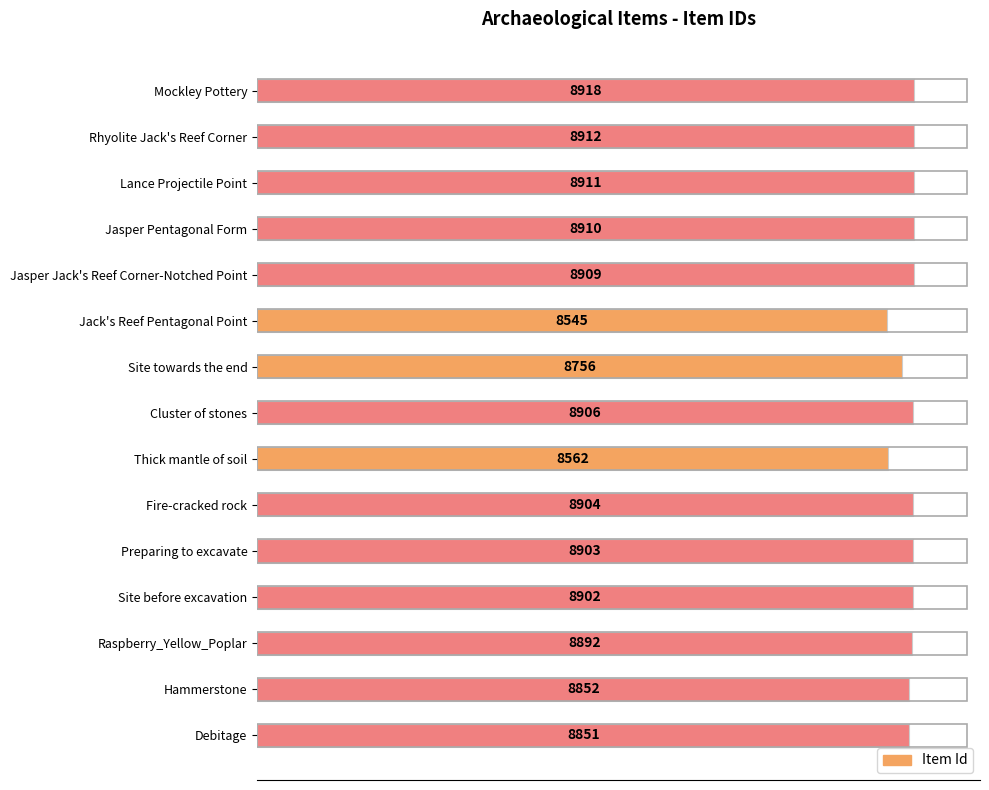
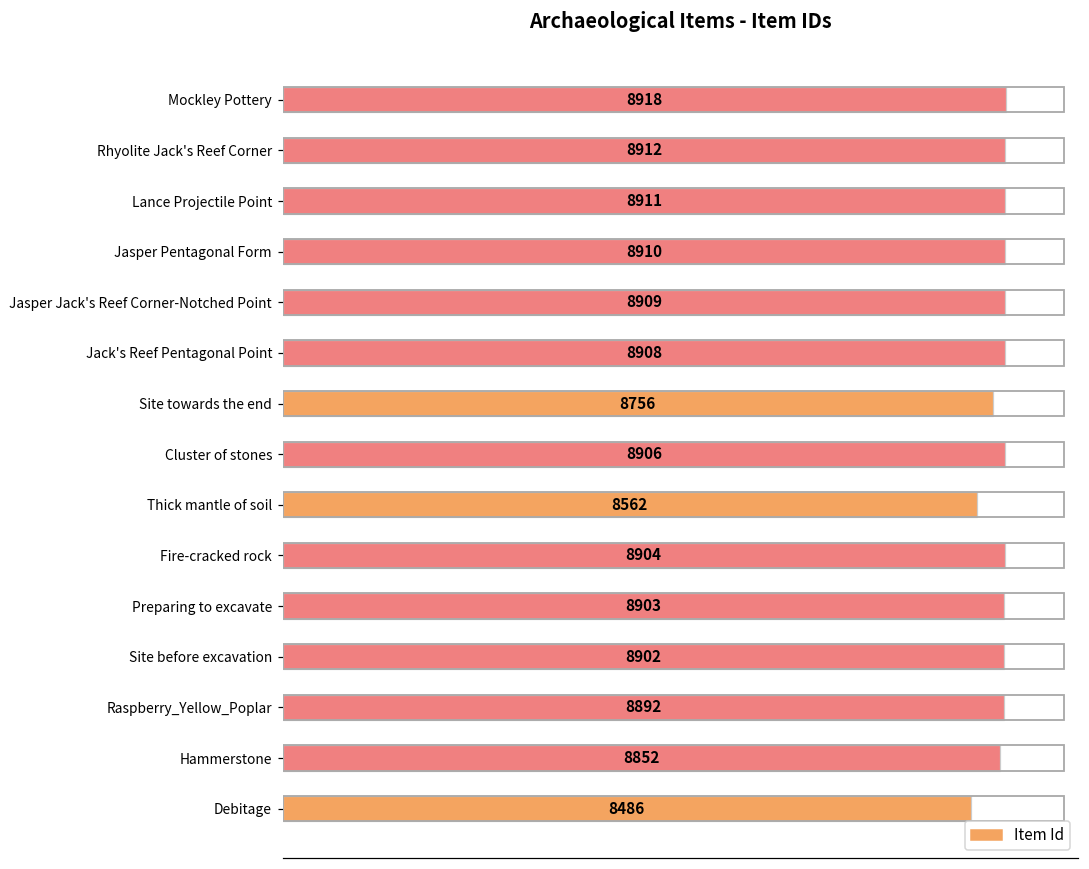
Jack's Reef Pentagonal Point: 8545 -> 8908
Debitage: 8851 -> 8486
